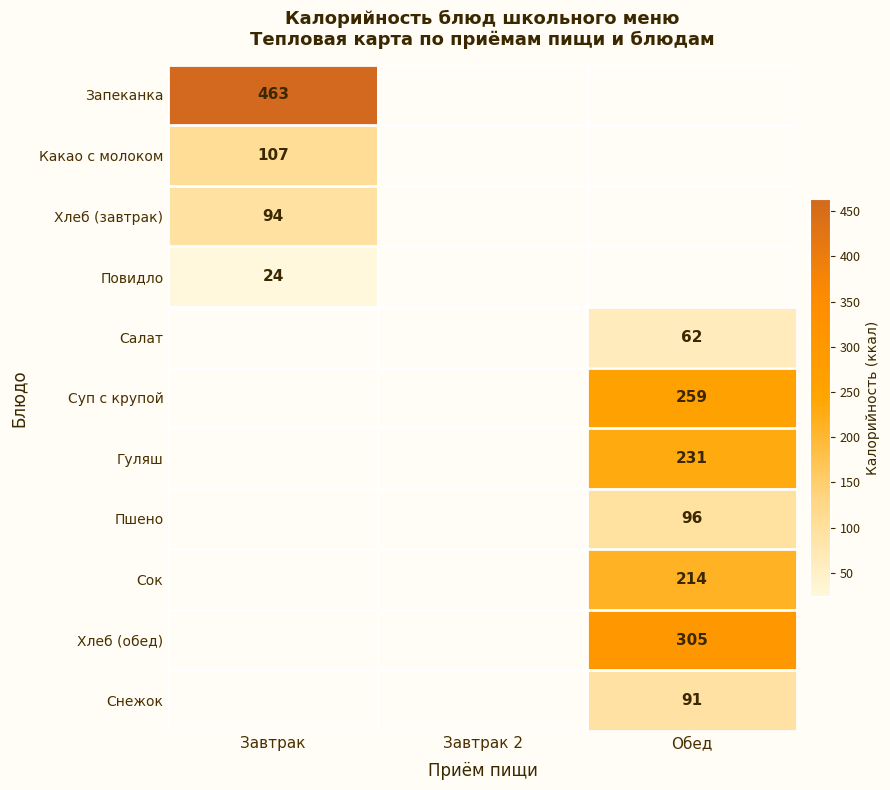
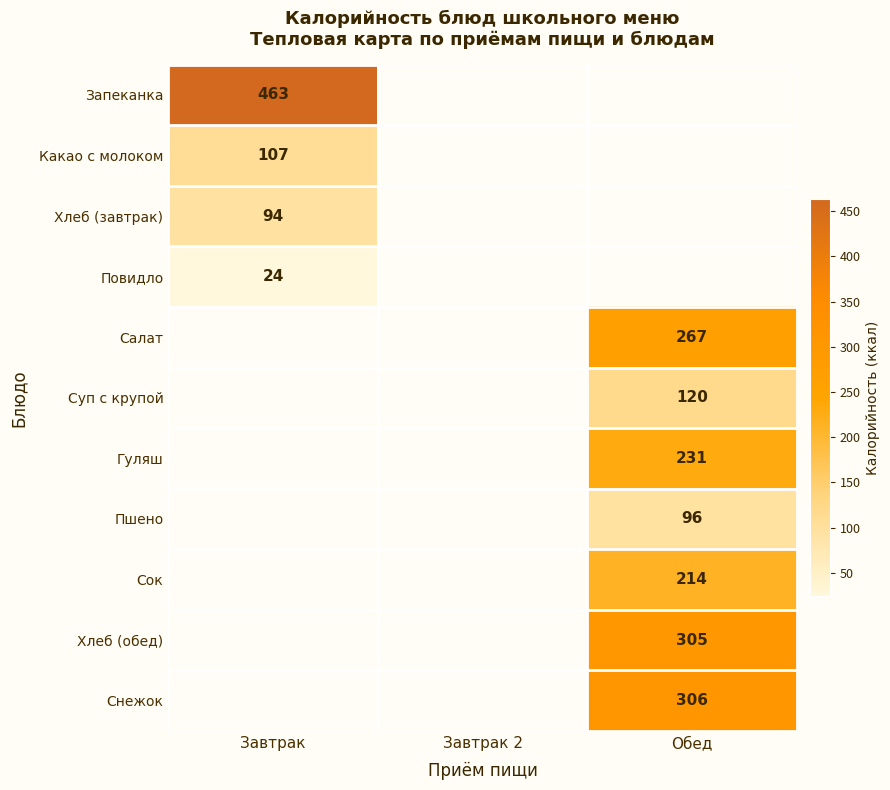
Салат, Обед: 62 -> 267
Суп с крупой, Обед: 259 -> 120
Снежок, Обед: 91 -> 306
